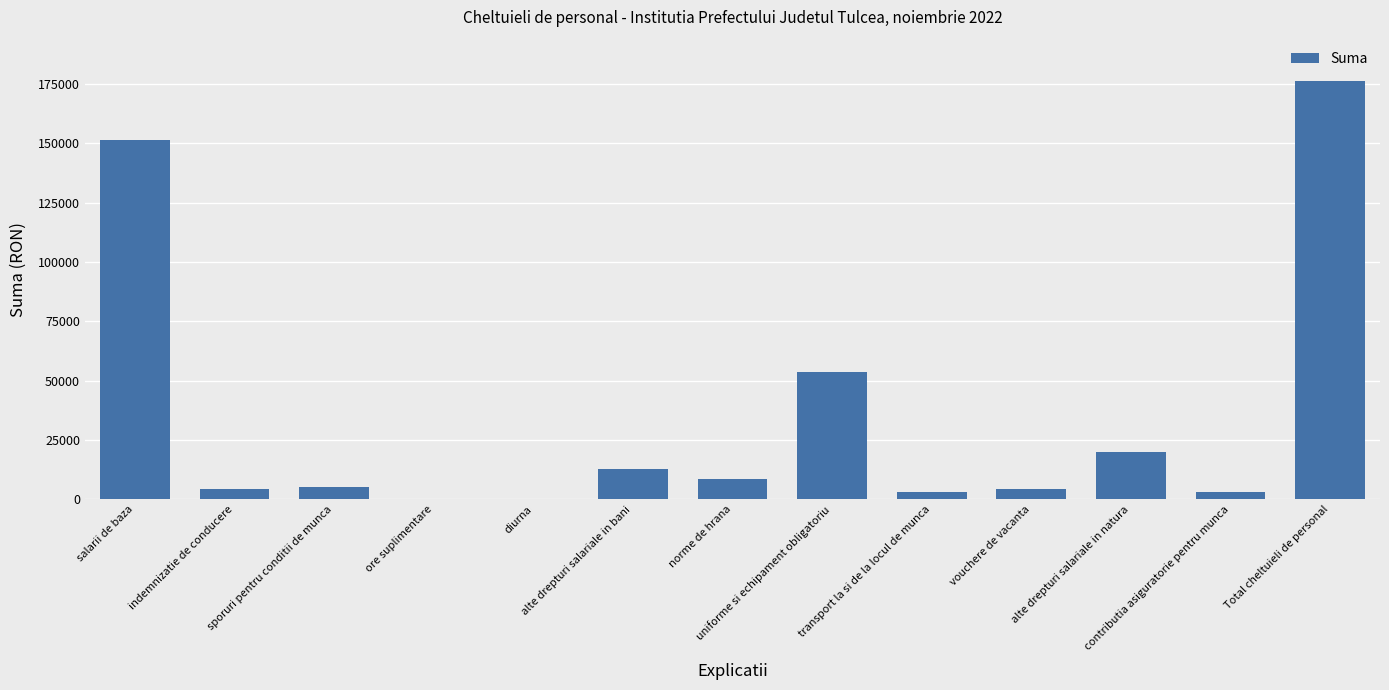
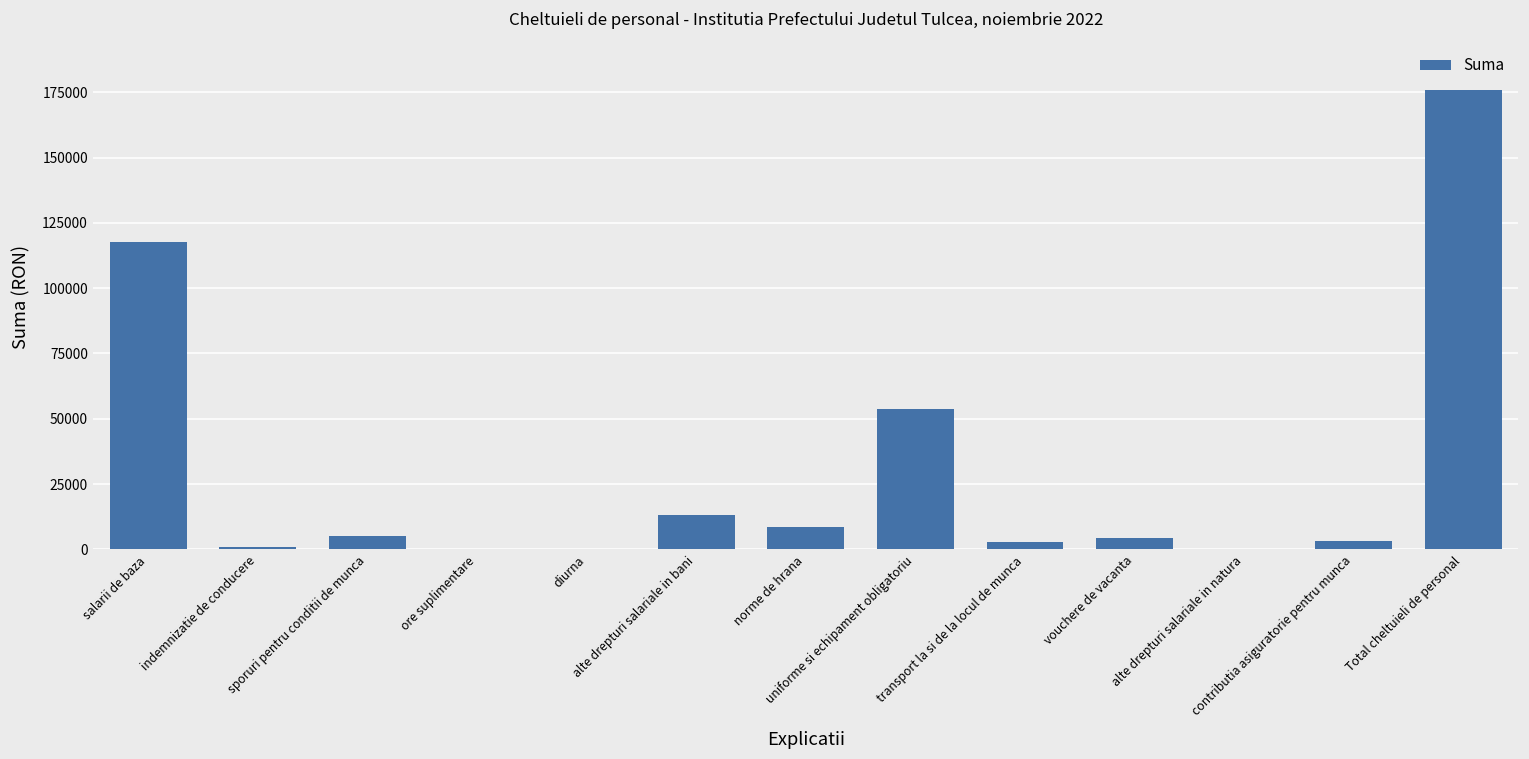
salarii de baza: 152000 -> 118000
indemnizatie de conducere: 5000 -> 1000
alte drepturi salariale in natura: 20000 -> 0
